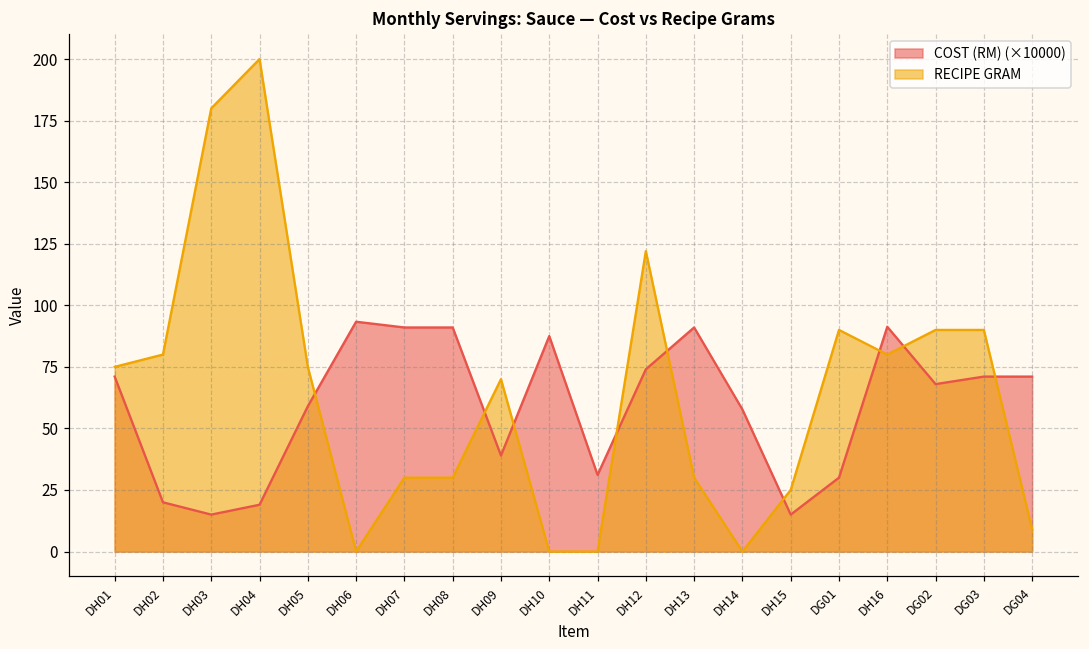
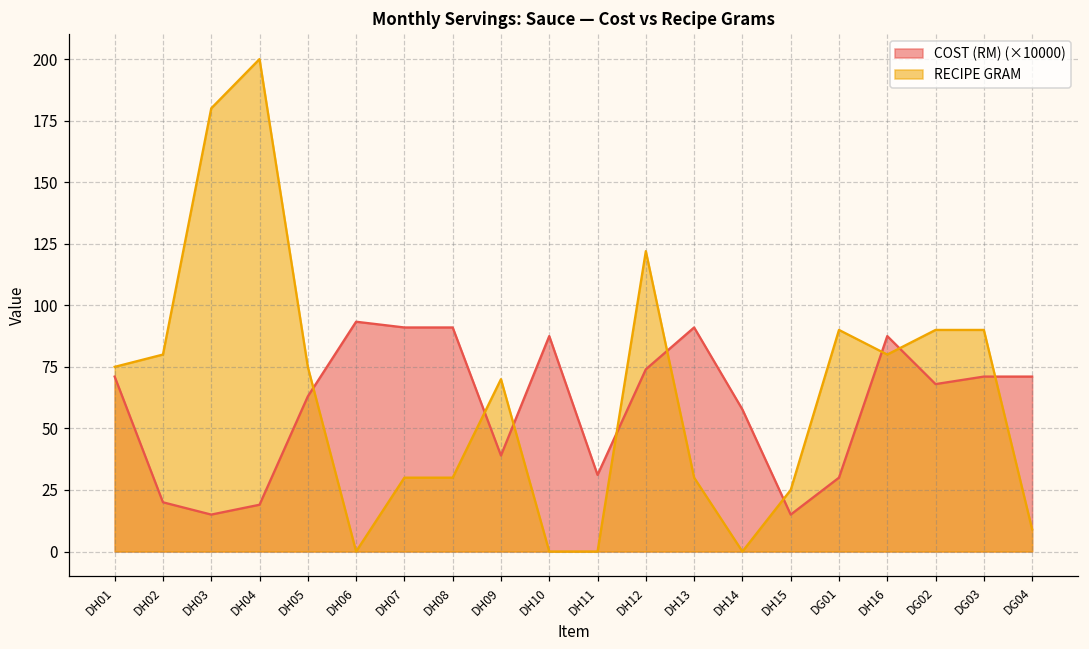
COST (RM) (×10000), DH05: 59 -> 63
COST (RM) (×10000), DH16: 91 -> 87
